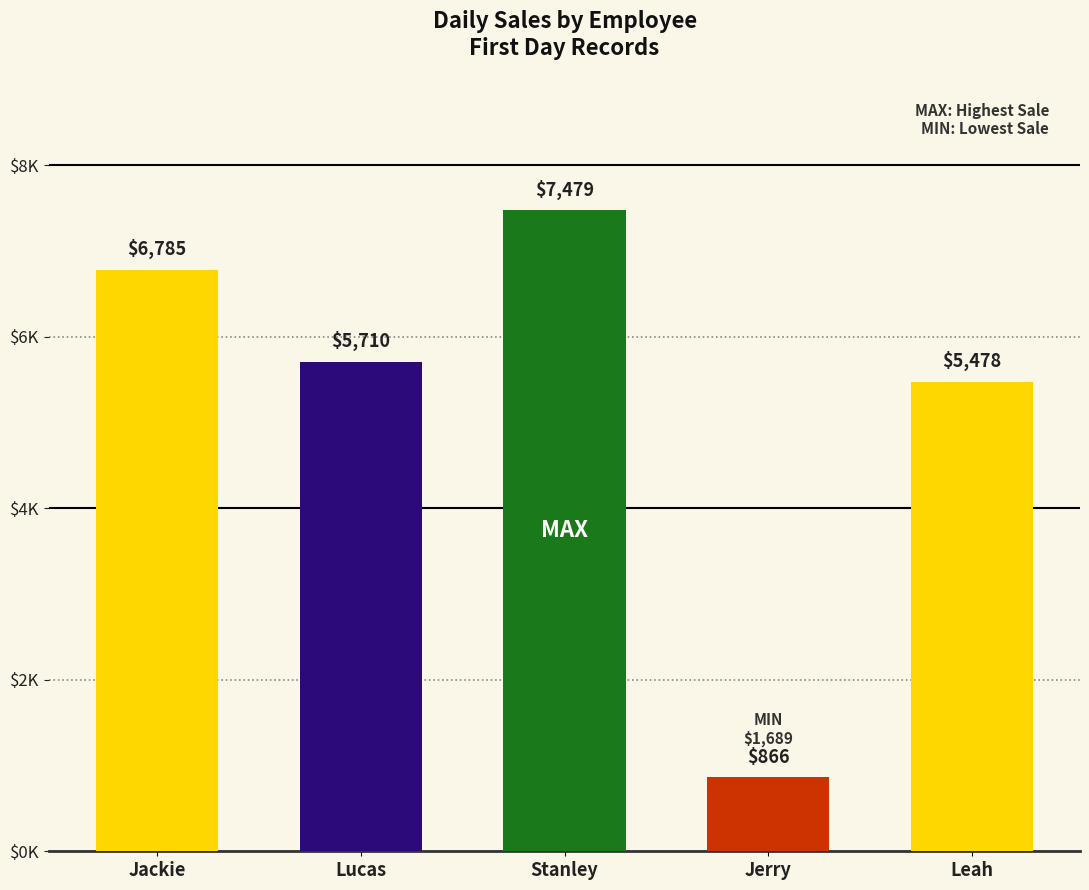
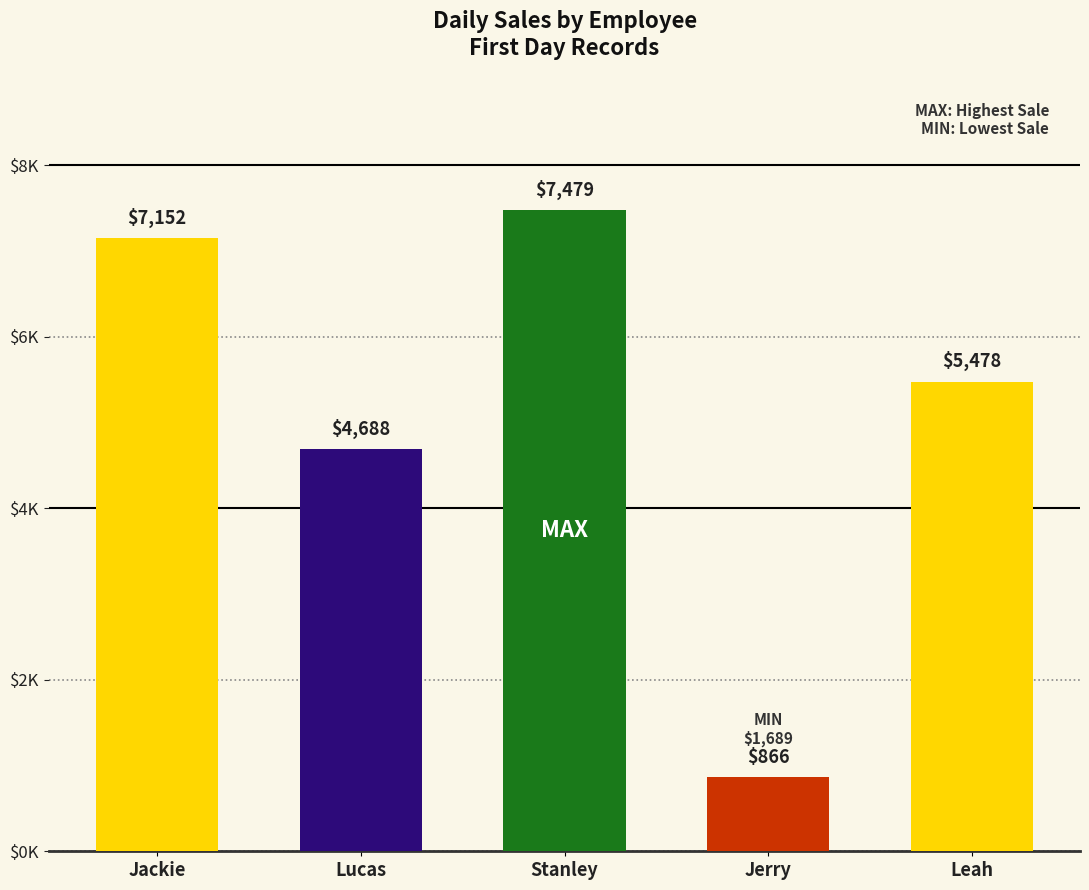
Jackie: $6,785 -> $7,152
Lucas: $5,710 -> $4,688
